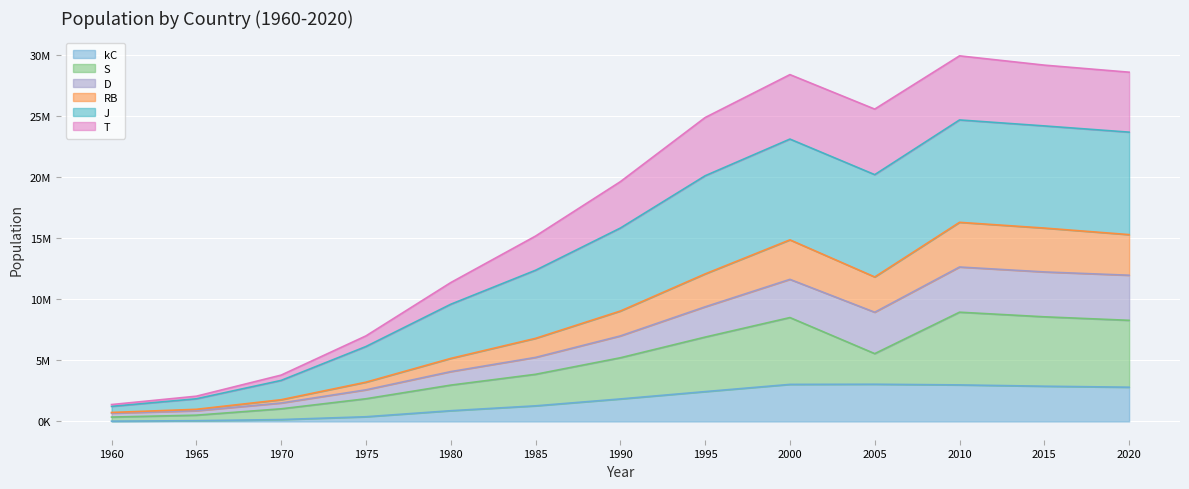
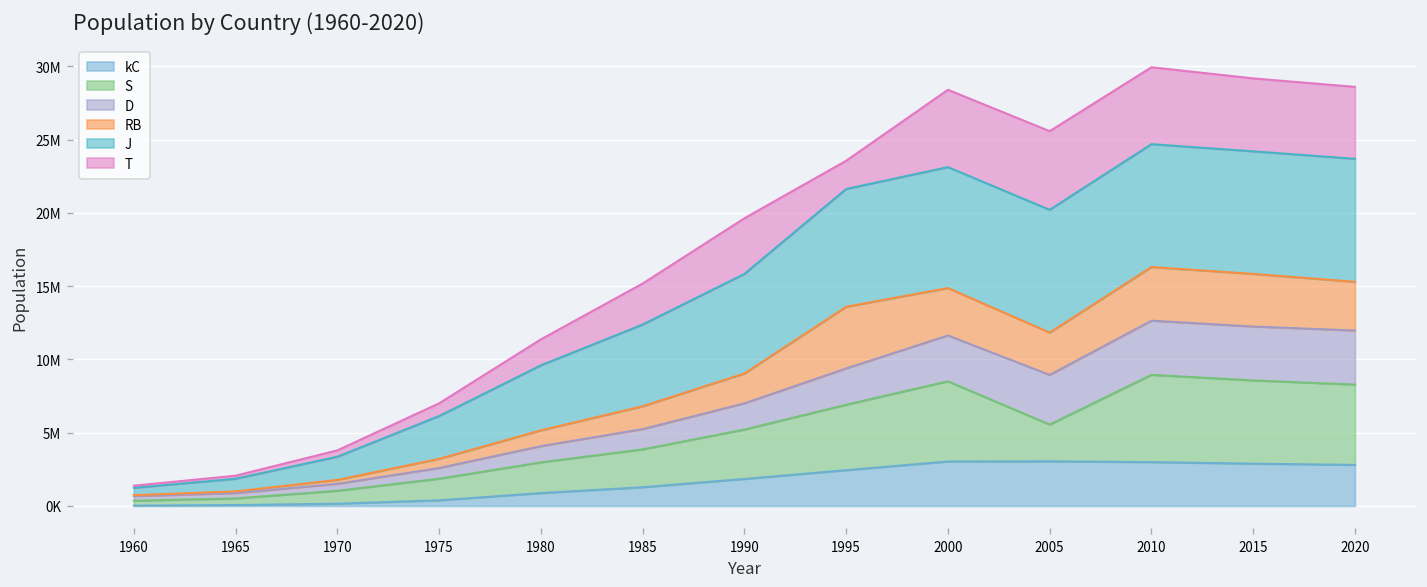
RB, 1995: 2700000 -> 4200000
T, 1995: 4800000 -> 1900000
